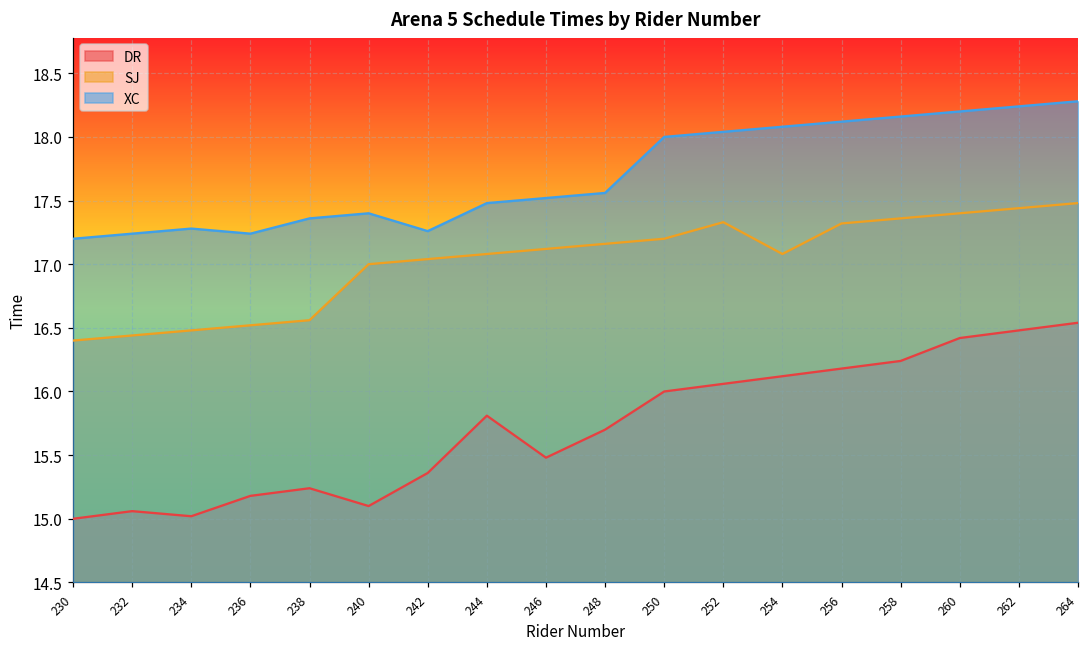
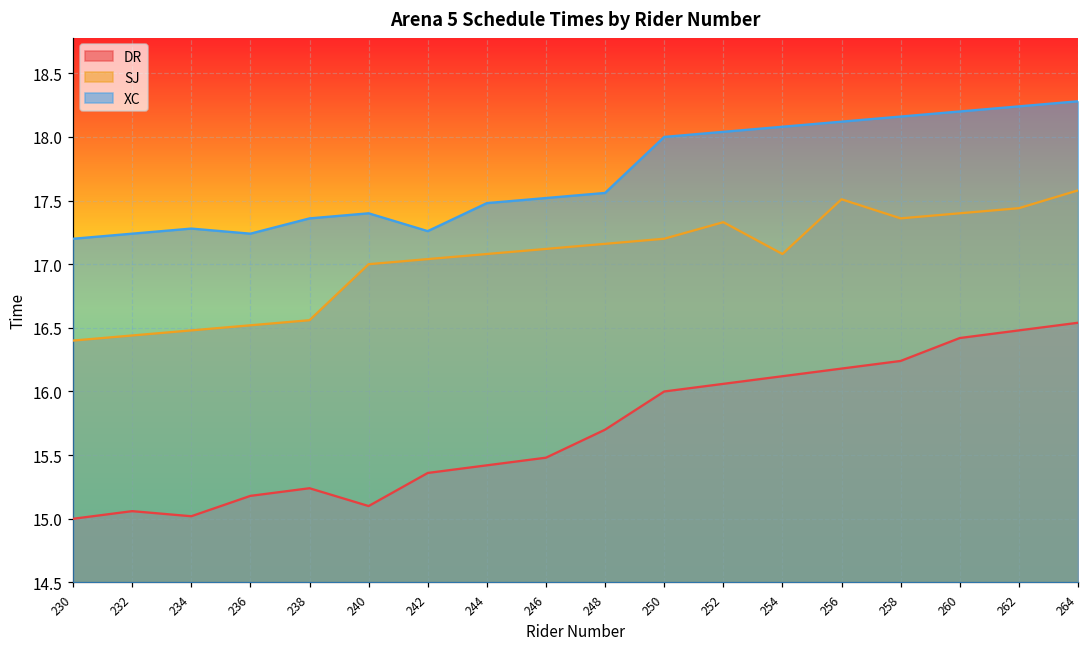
DR, 244: 15.81 -> 15.42
SJ, 256: 17.32 -> 17.51
SJ, 264: 17.48 -> 17.58
